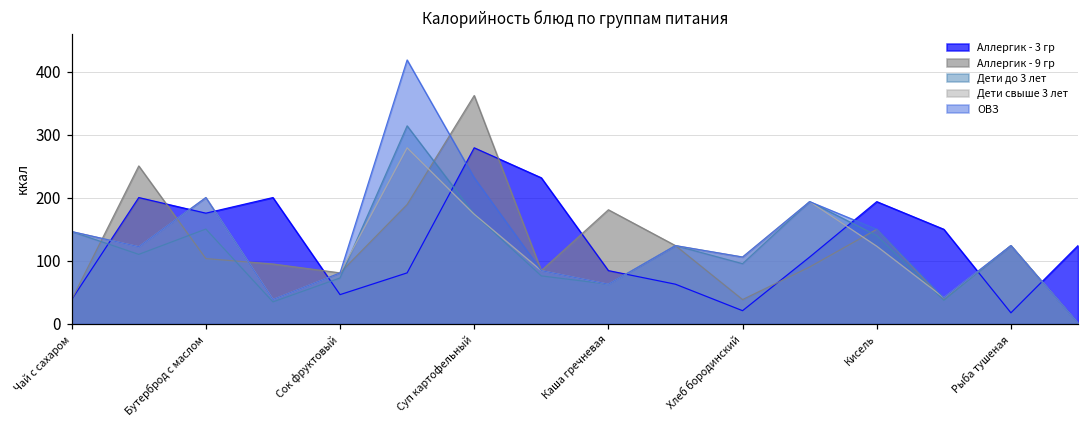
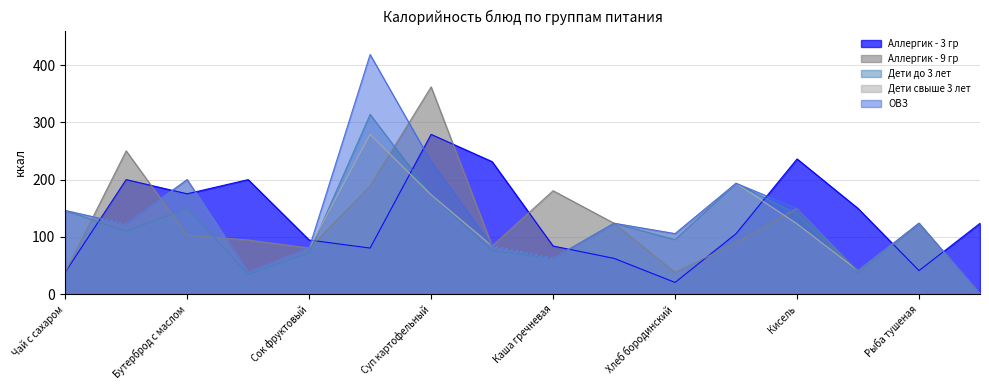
Аллергик - 3 гр, Сок фруктовый: 50 -> 90
Аллергик - 3 гр, Кисель: 190 -> 240
Аллергик - 3 гр, Рыба тушеная: 20 -> 40
